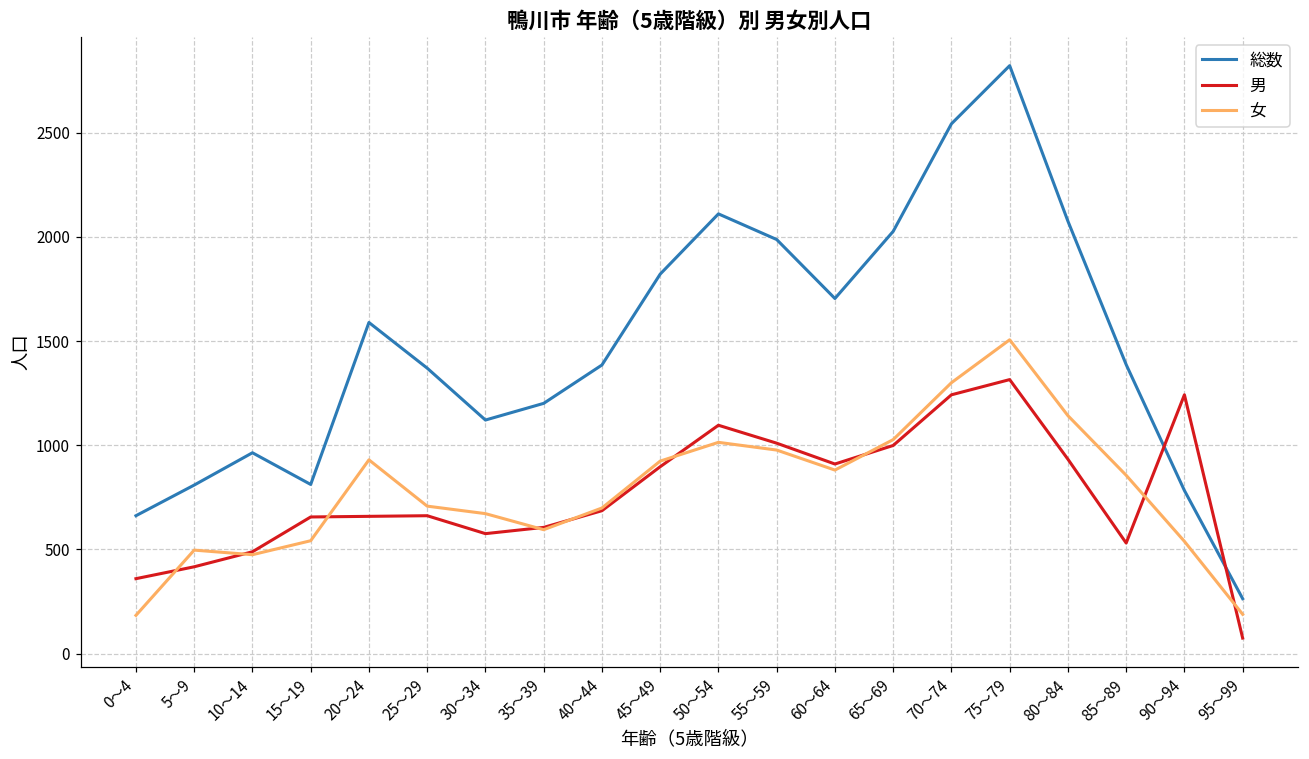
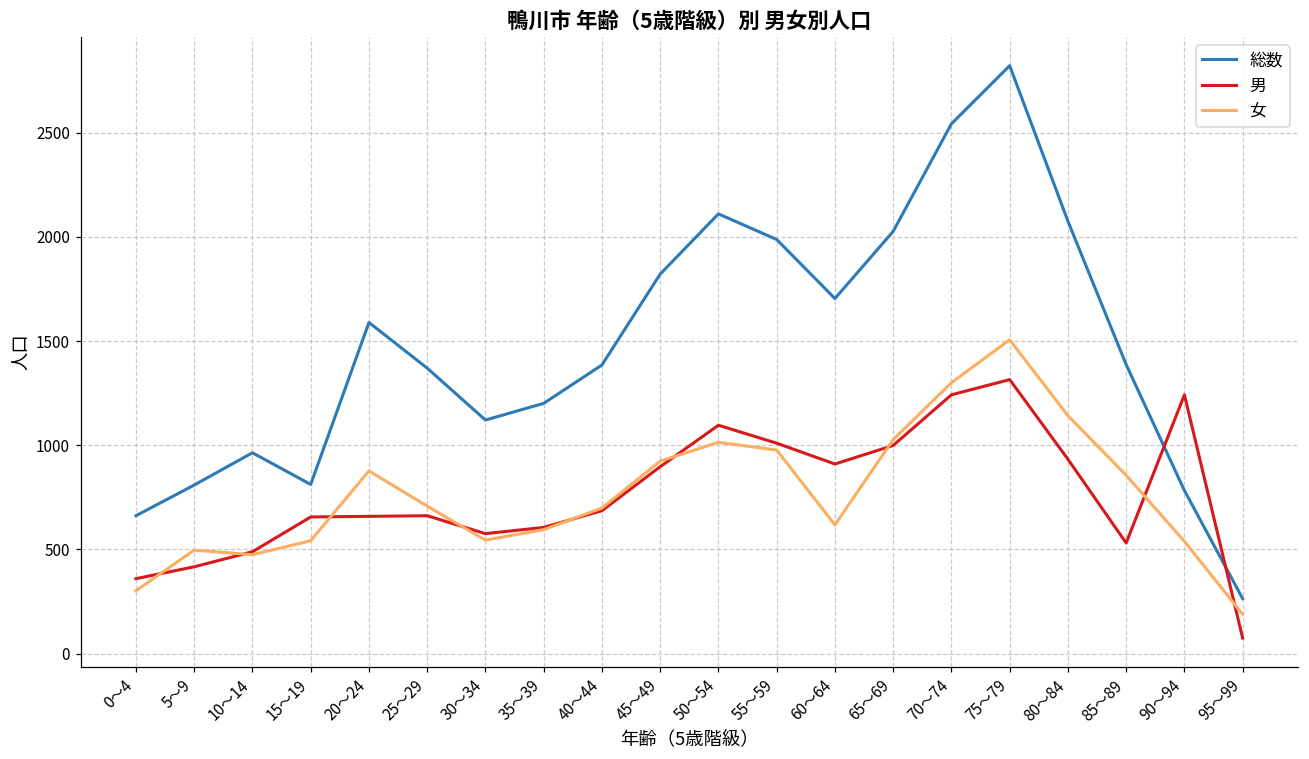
女, 0～4: 180 -> 300
女, 20～24: 930 -> 880
女, 30～34: 670 -> 550
女, 60～64: 880 -> 620
